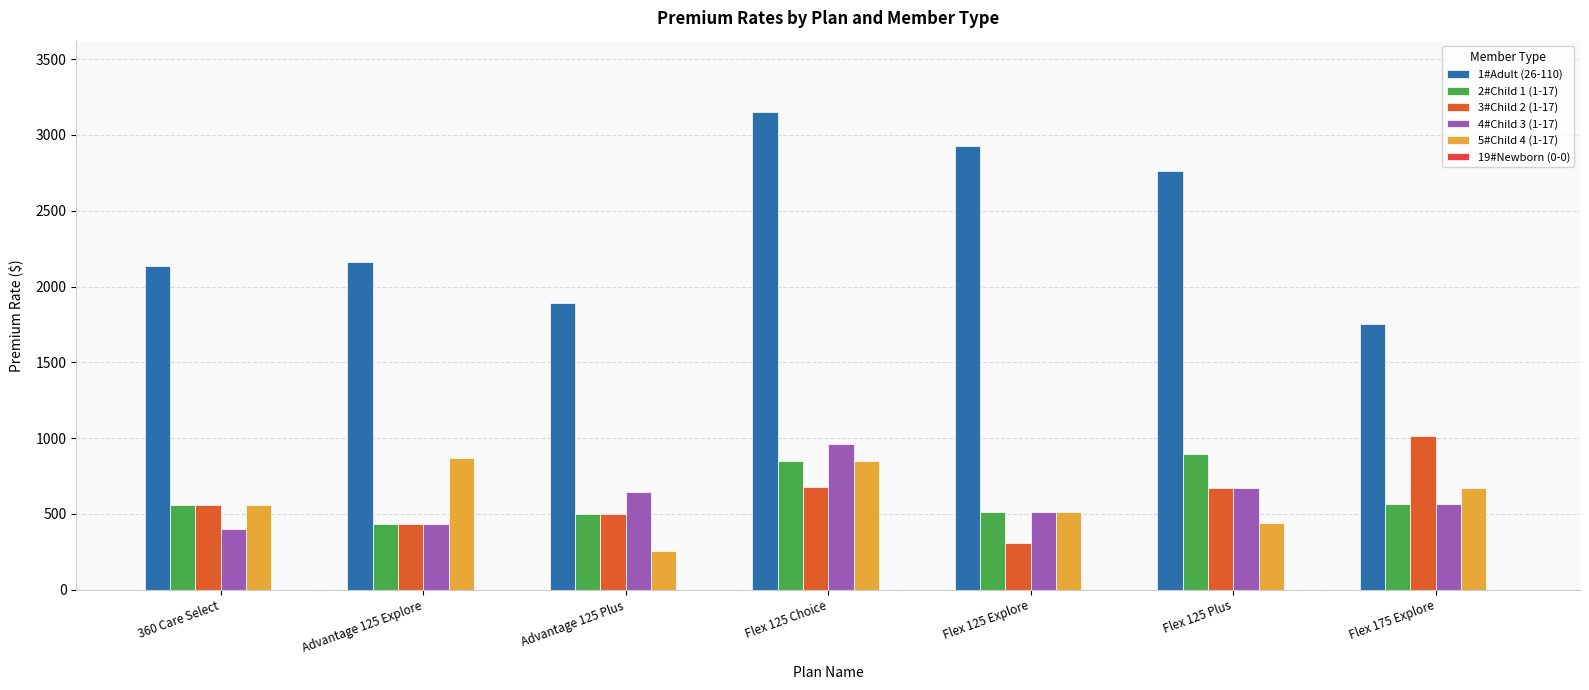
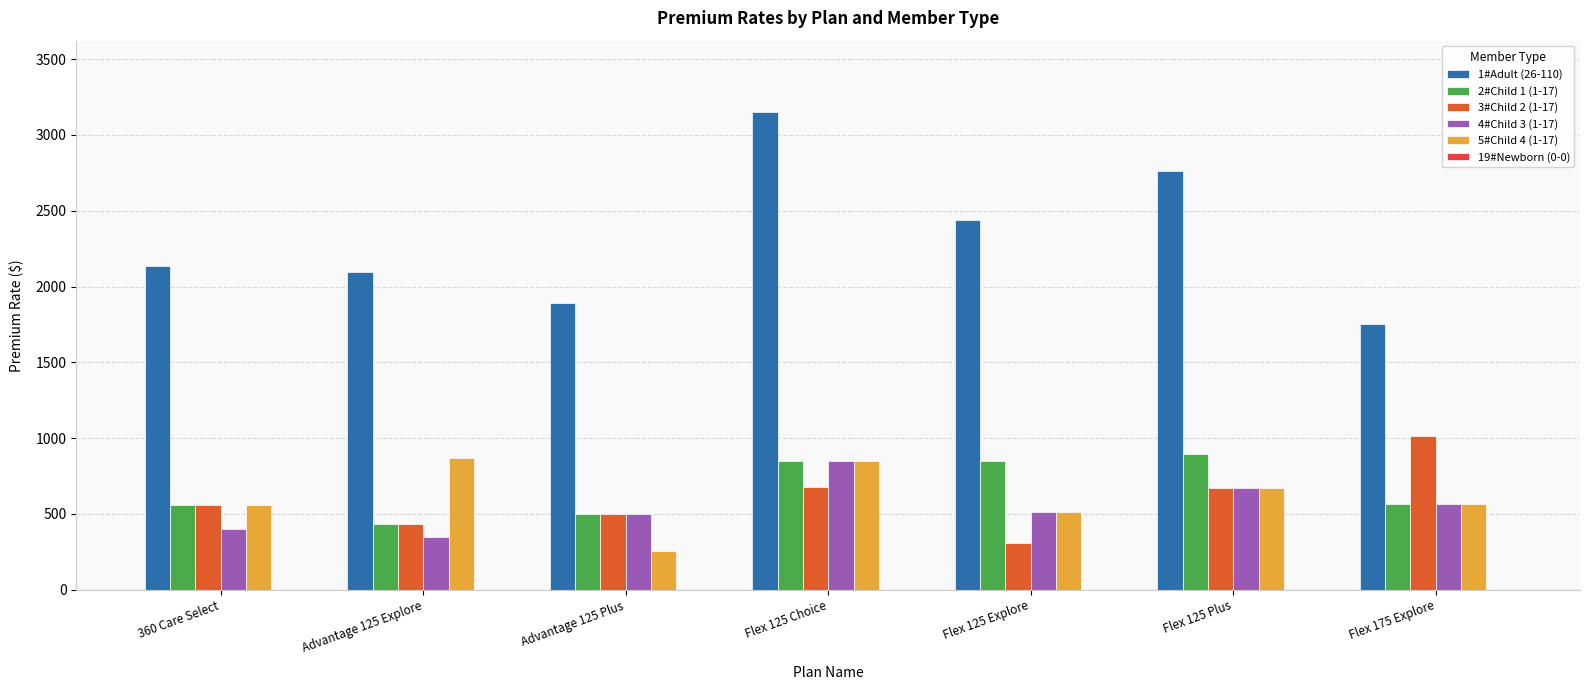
1#Adult (26-110), Advantage 125 Explore: 2160 -> 2100
4#Child 3 (1-17), Advantage 125 Explore: 430 -> 350
4#Child 3 (1-17), Advantage 125 Plus: 650 -> 500
4#Child 3 (1-17), Flex 125 Choice: 960 -> 850
1#Adult (26-110), Flex 125 Explore: 2930 -> 2440
2#Child 1 (1-17), Flex 125 Explore: 510 -> 850
5#Child 4 (1-17), Flex 125 Plus: 440 -> 670
5#Child 4 (1-17), Flex 175 Explore: 670 -> 570
